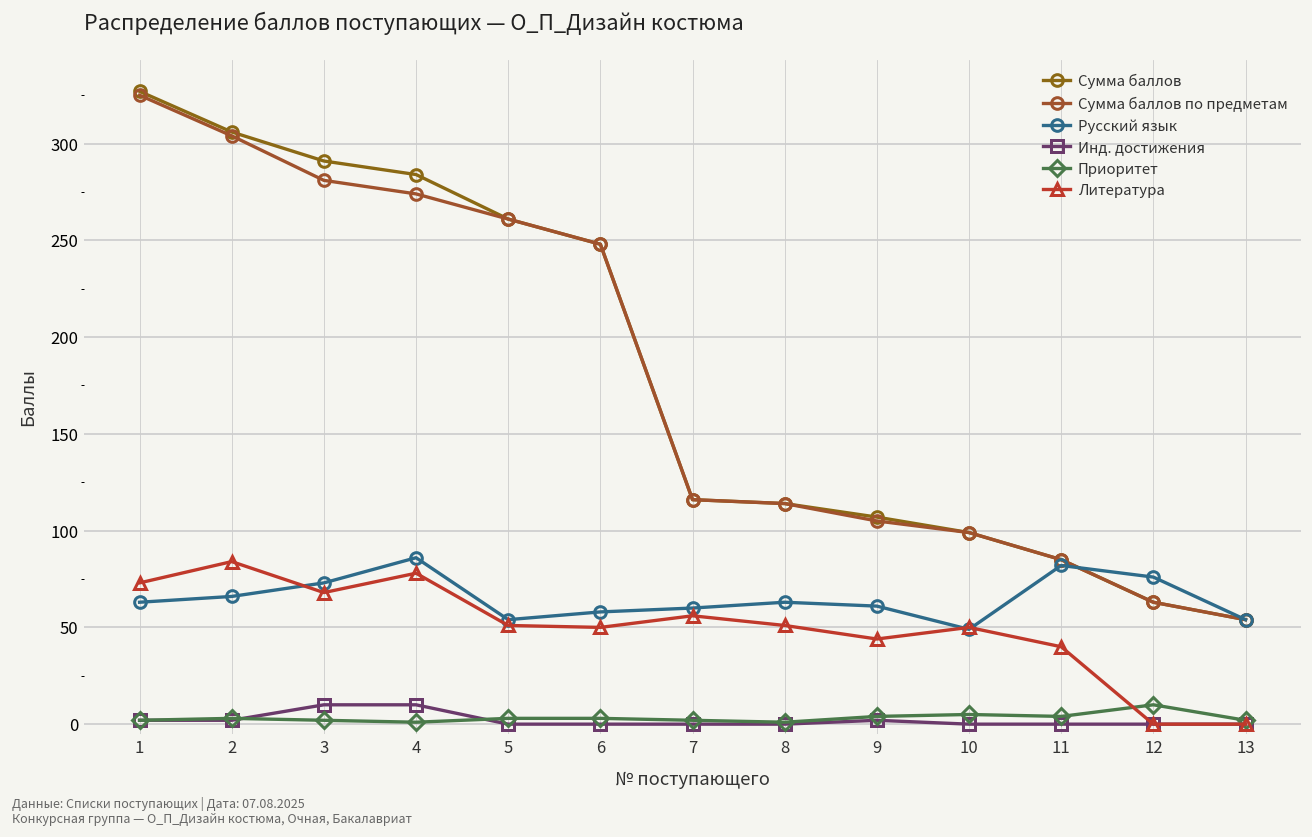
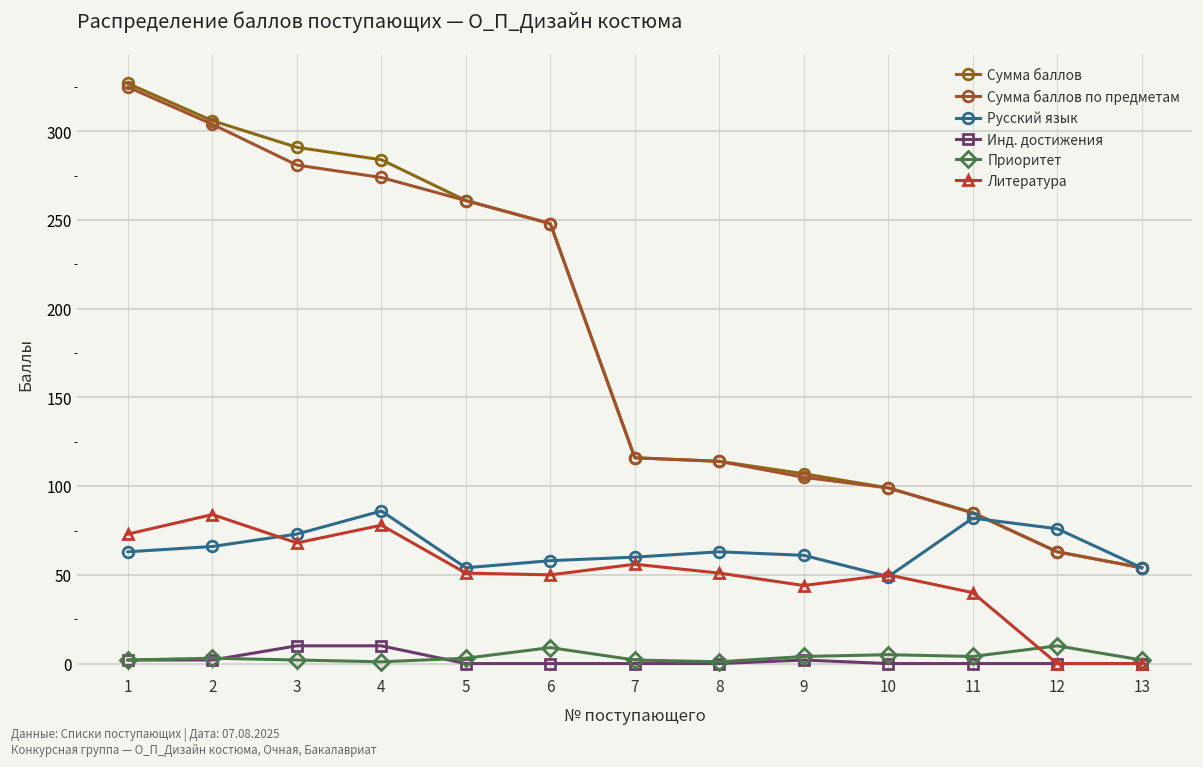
Приоритет, 6: 3 -> 9
